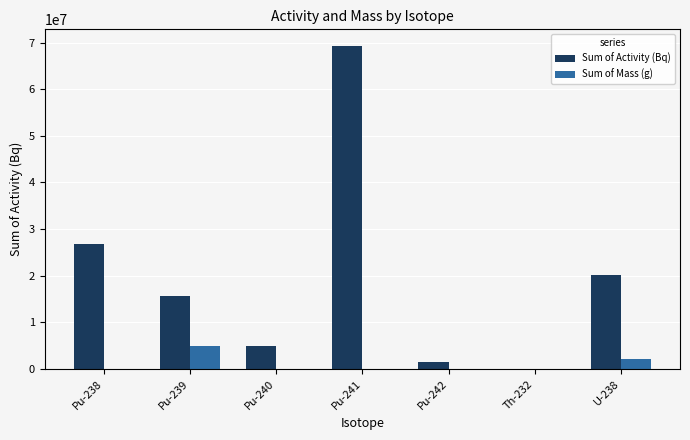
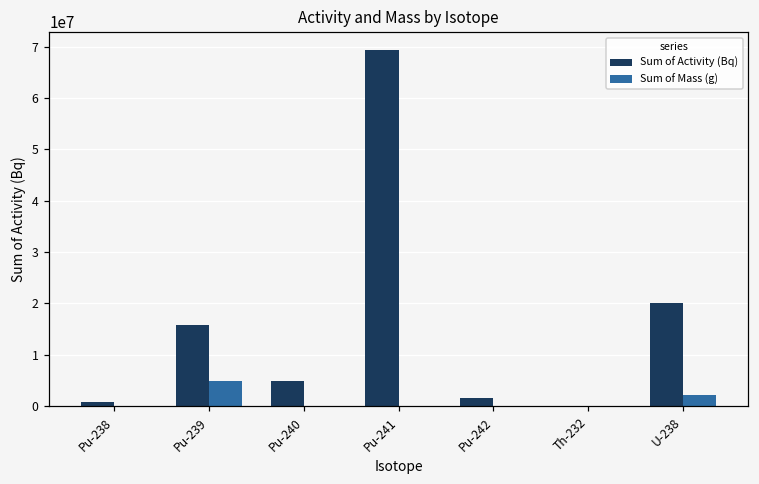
Sum of Activity (Bq), Pu-238: 27000000 -> 1000000
